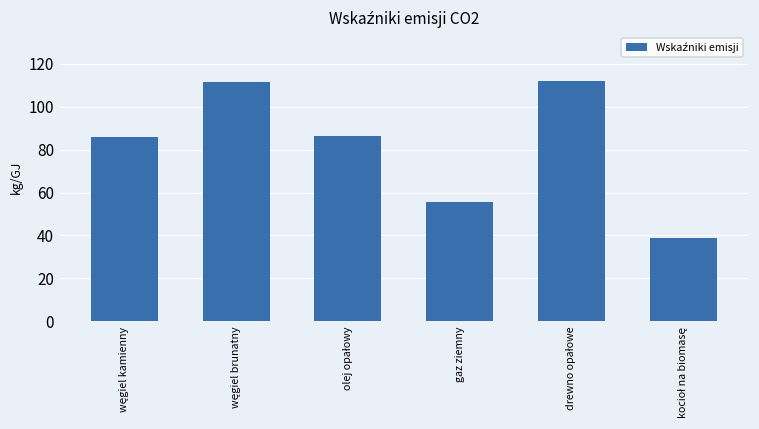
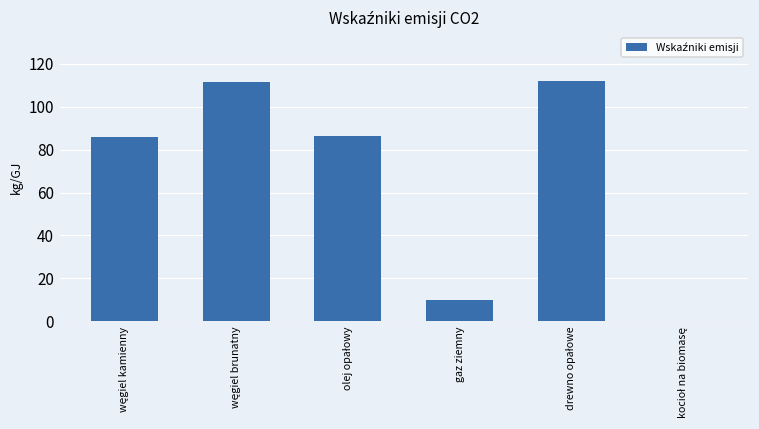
gaz ziemny: 55 -> 10
kocioł na biomasę: 39 -> 0
